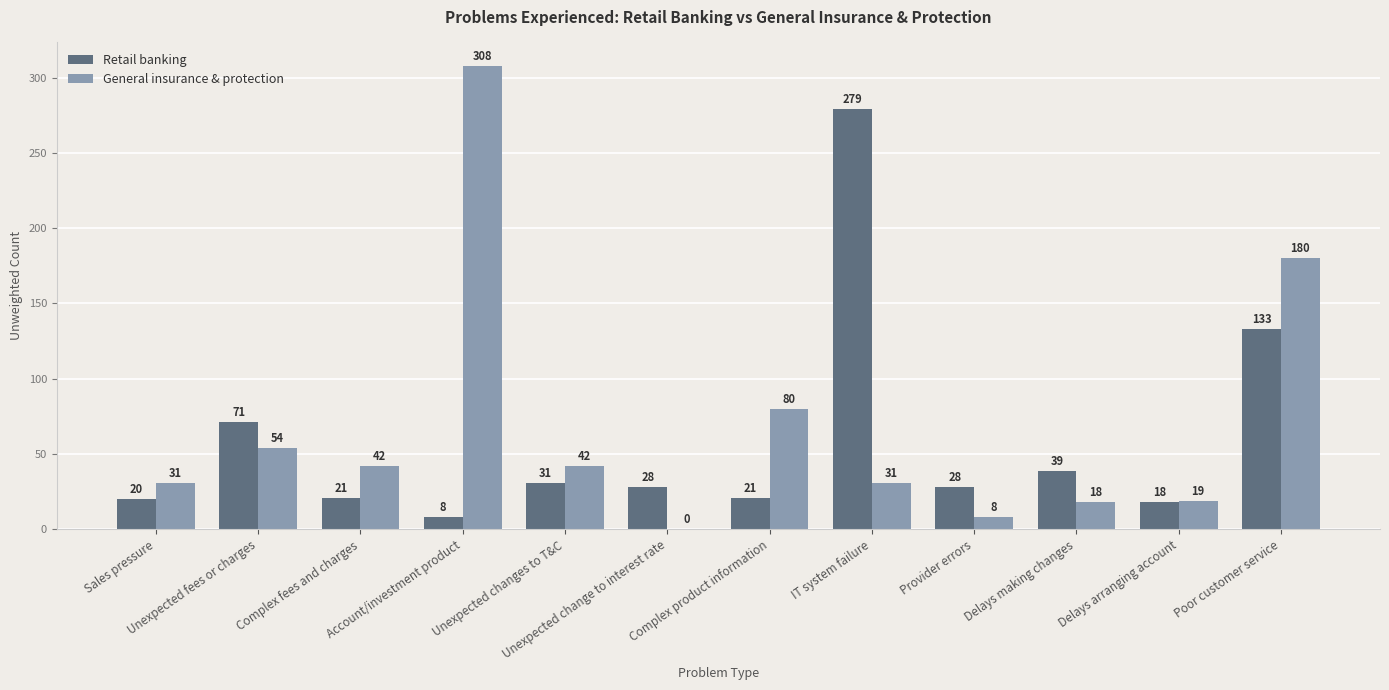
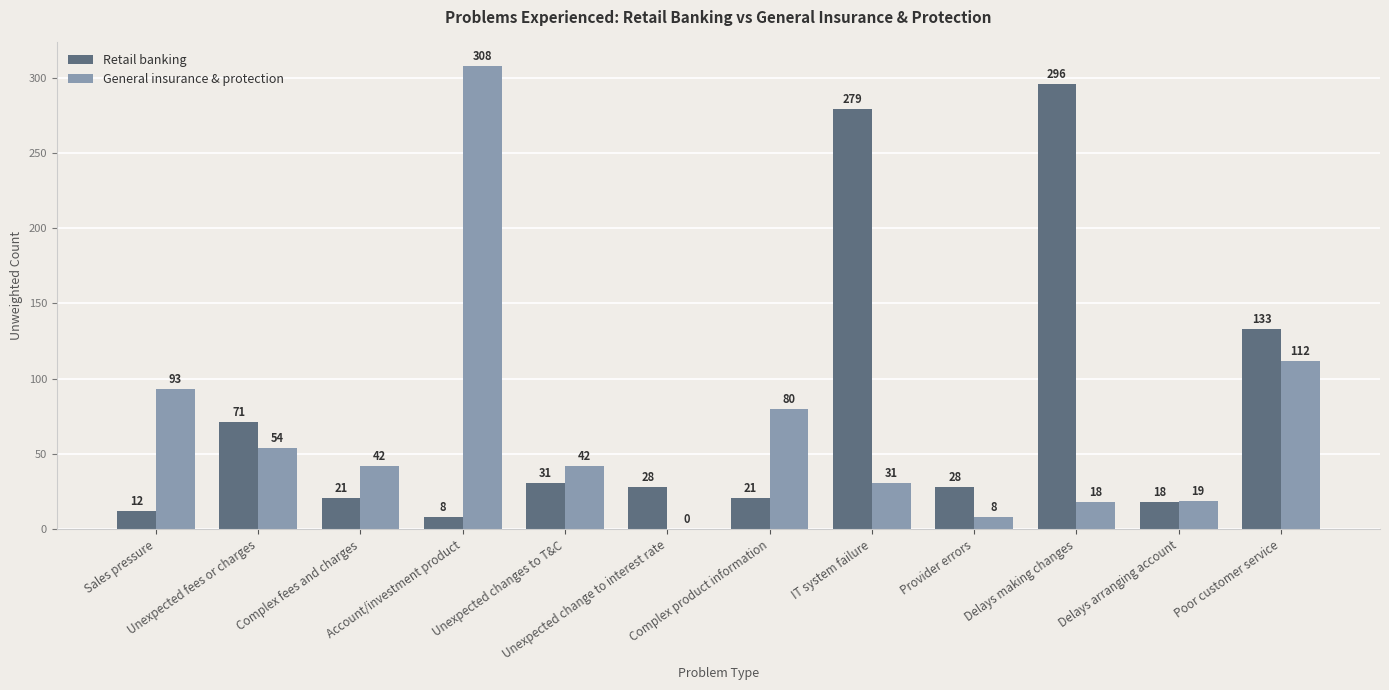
Retail banking, Sales pressure: 20 -> 12
General insurance & protection, Sales pressure: 31 -> 93
Retail banking, Delays making changes: 39 -> 296
General insurance & protection, Poor customer service: 180 -> 112
